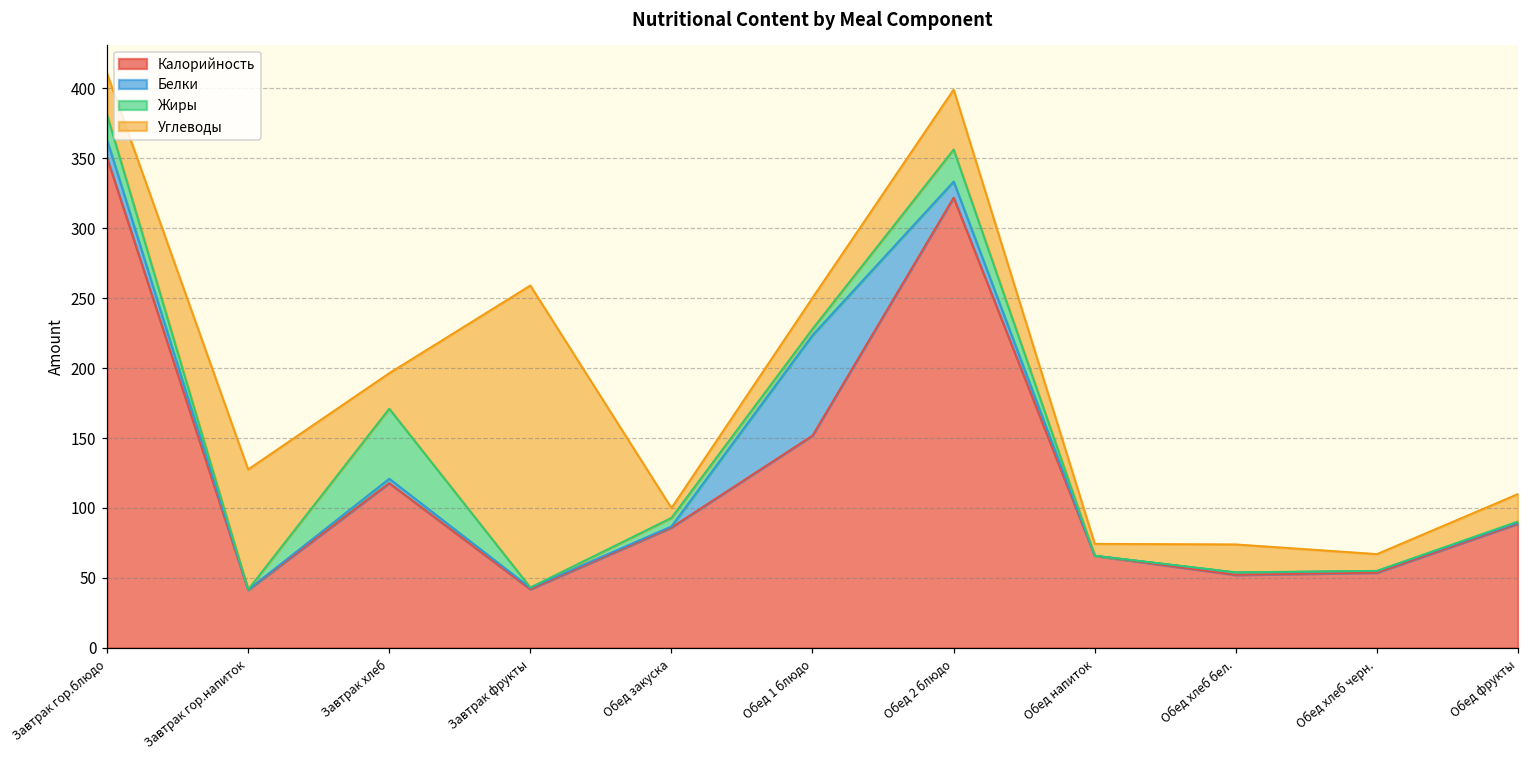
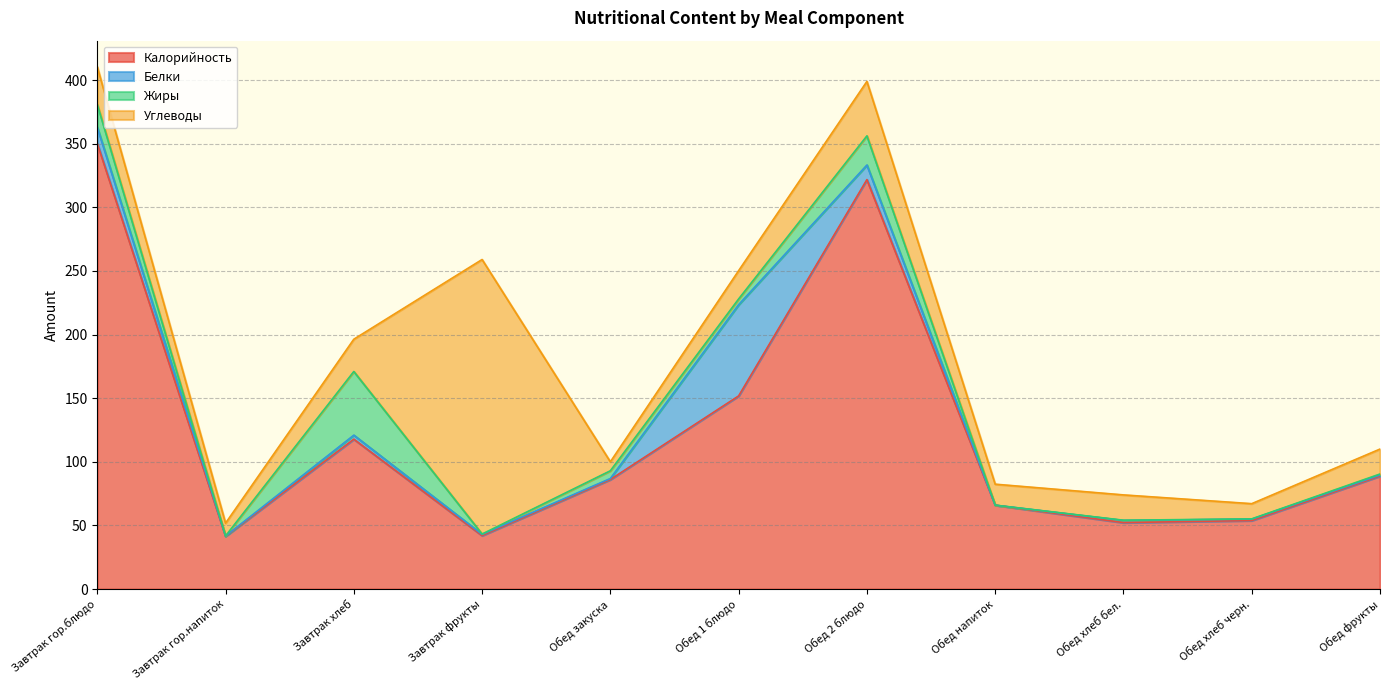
Углеводы, Завтрак гор.напиток: 86 -> 10
Углеводы, Обед напиток: 8 -> 16
